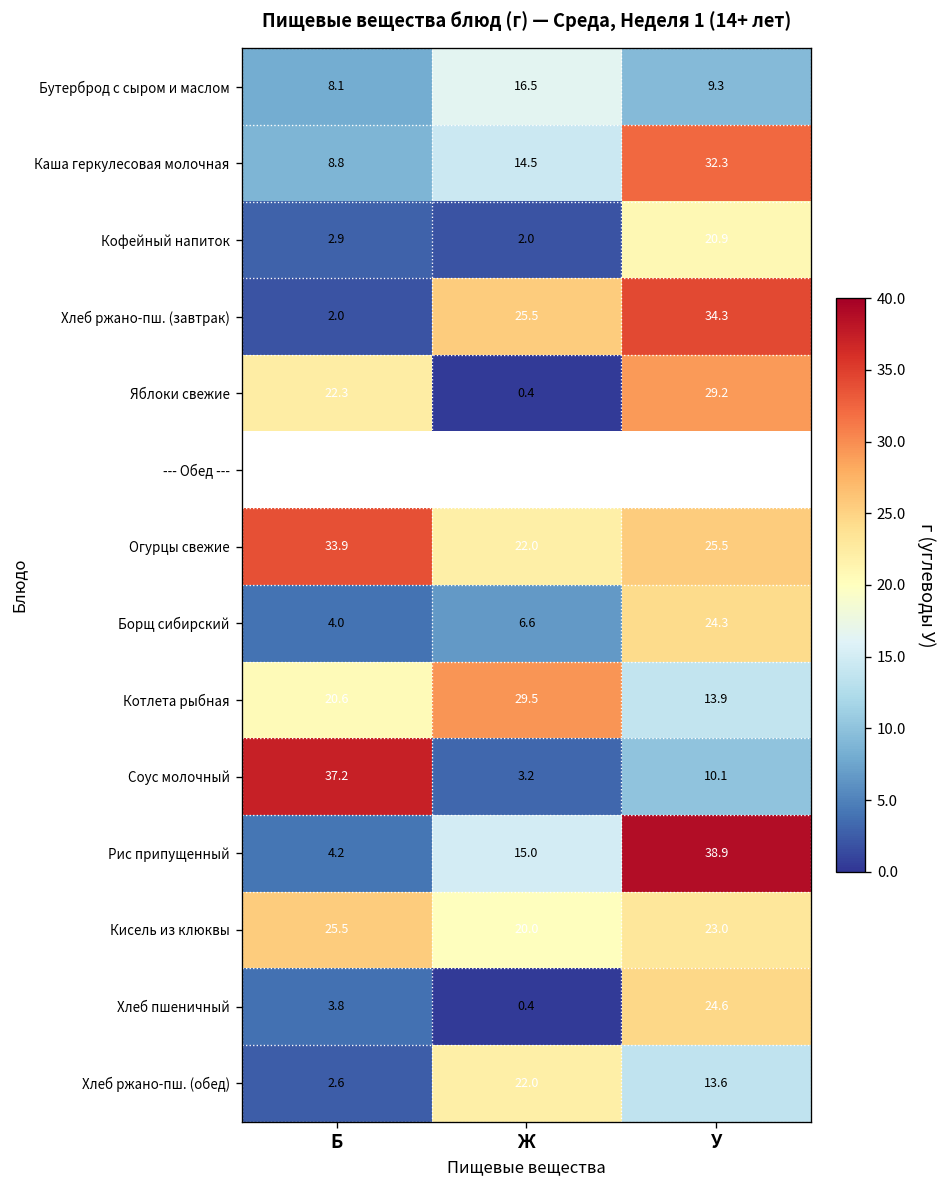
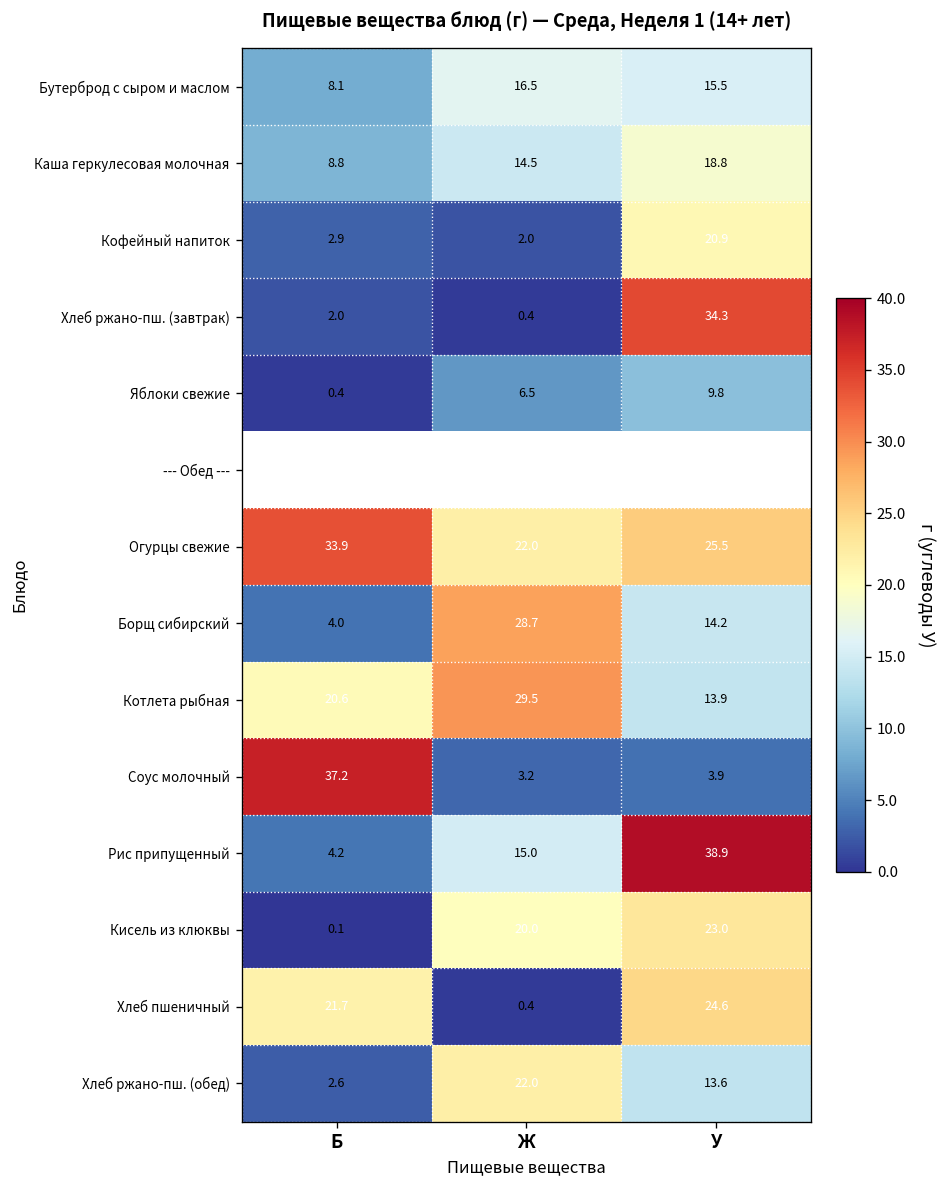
Бутерброд с сыром и маслом, У: 9.3 -> 15.5
Каша геркулесовая молочная, У: 32.3 -> 18.8
Хлеб ржано-пш. (завтрак), Ж: 25.5 -> 0.4
Яблоки свежие, Б: 22.3 -> 0.4
Яблоки свежие, Ж: 0.4 -> 6.5
Яблоки свежие, У: 29.2 -> 9.8
Борщ сибирский, Ж: 6.6 -> 28.7
Борщ сибирский, У: 24.3 -> 14.2
Соус молочный, У: 10.1 -> 3.9
Кисель из клюквы, Б: 25.5 -> 0.1
Хлеб пшеничный, Б: 3.8 -> 21.7
